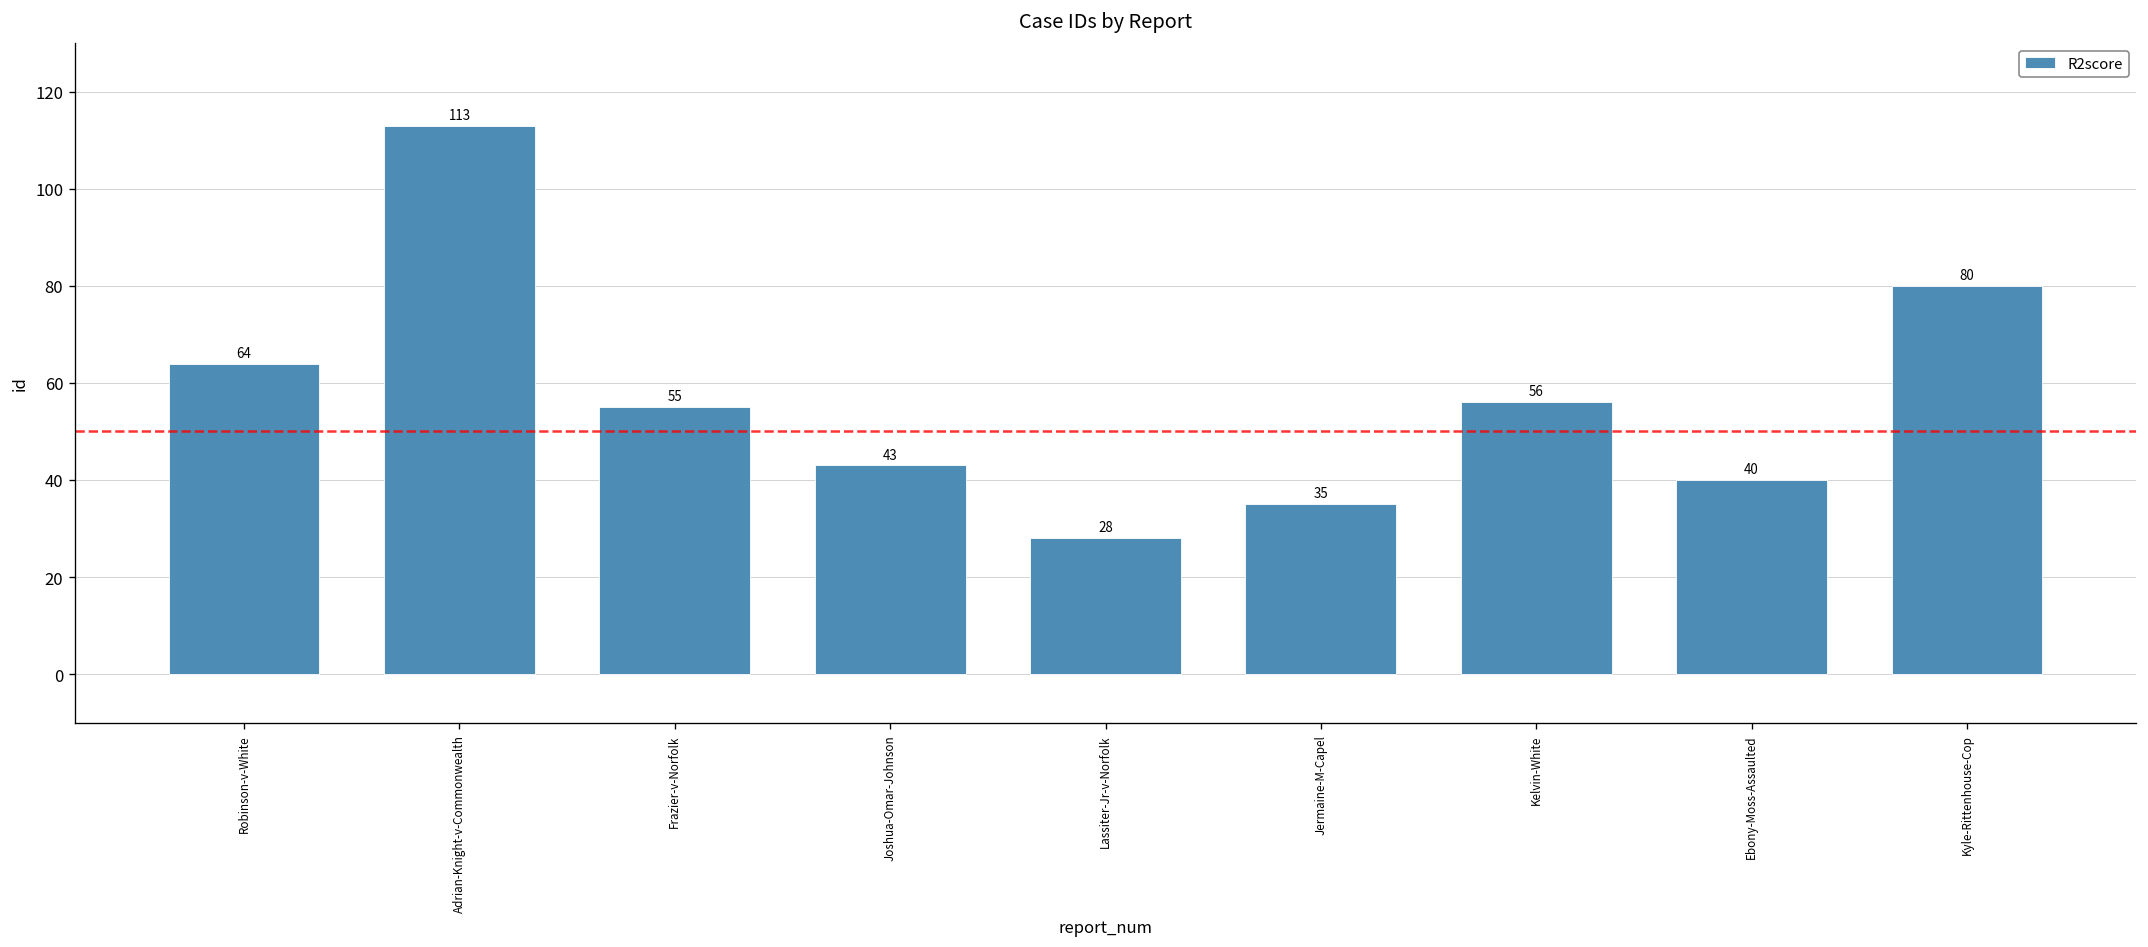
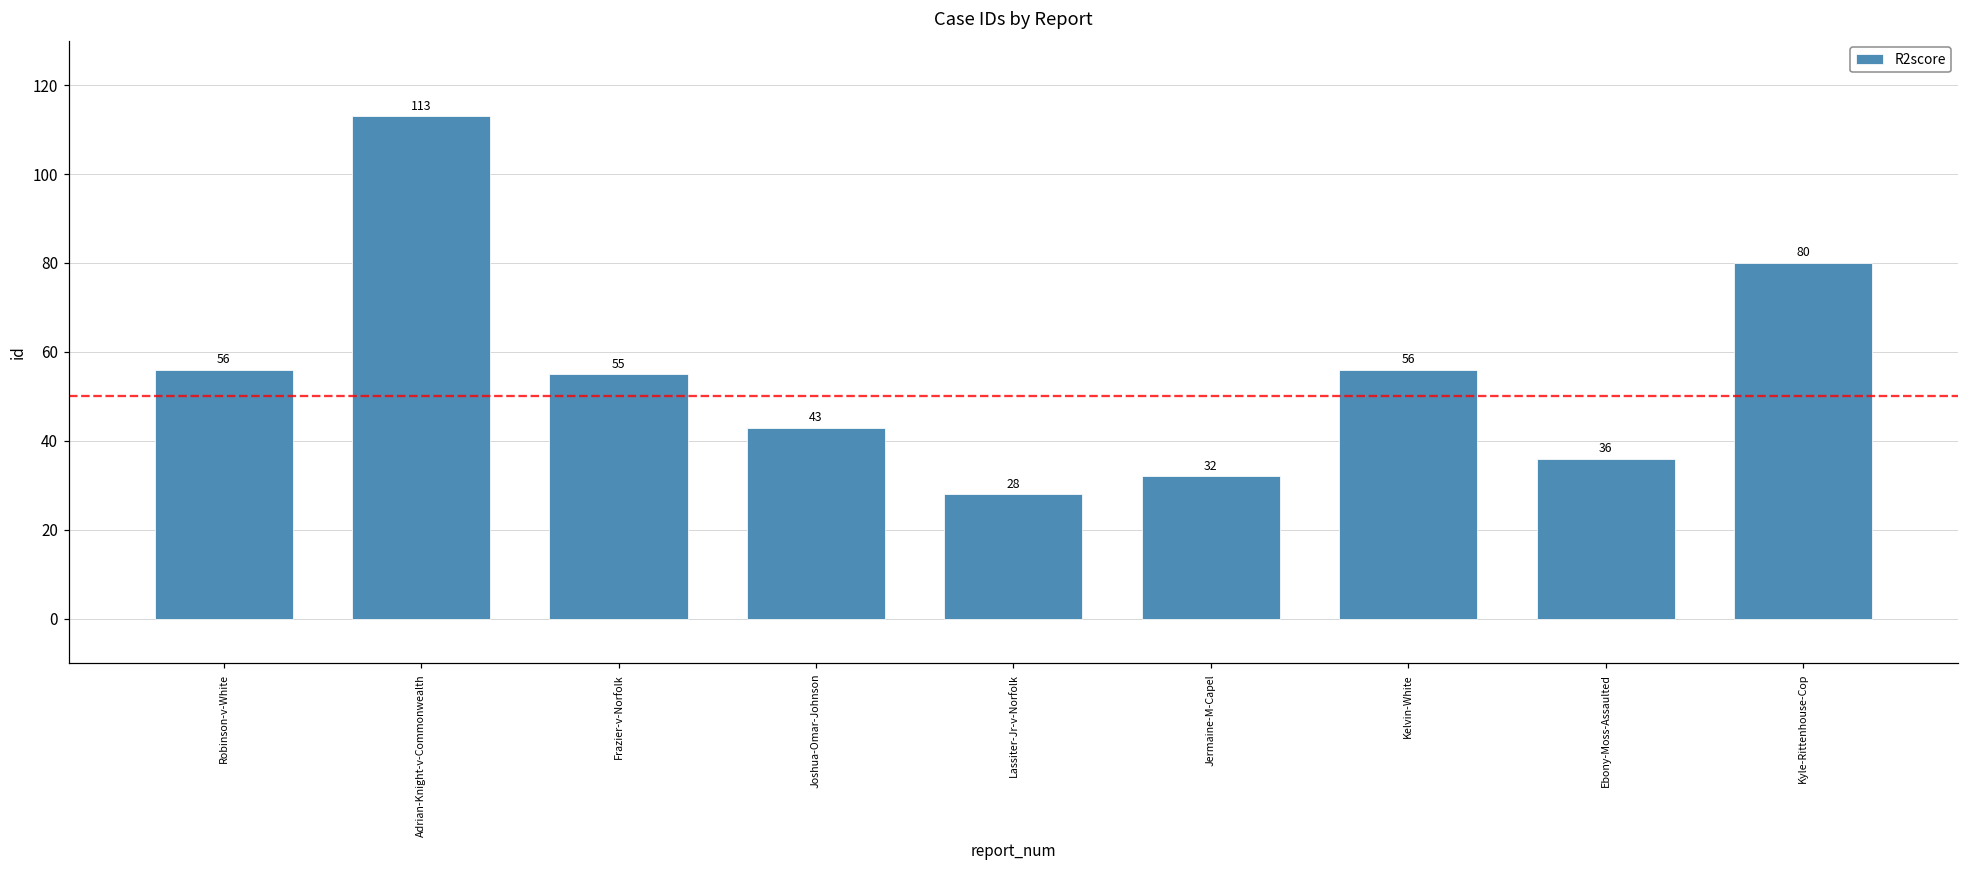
Robinson-v-White: 64 -> 56
Jermaine-M-Capel: 35 -> 32
Ebony-Moss-Assaulted: 40 -> 36
